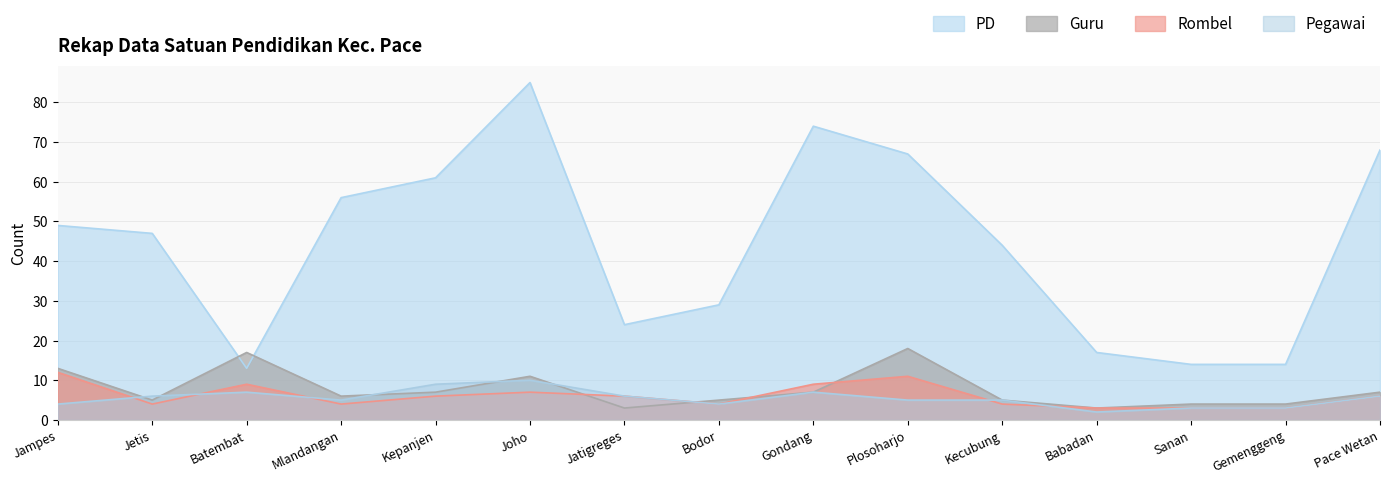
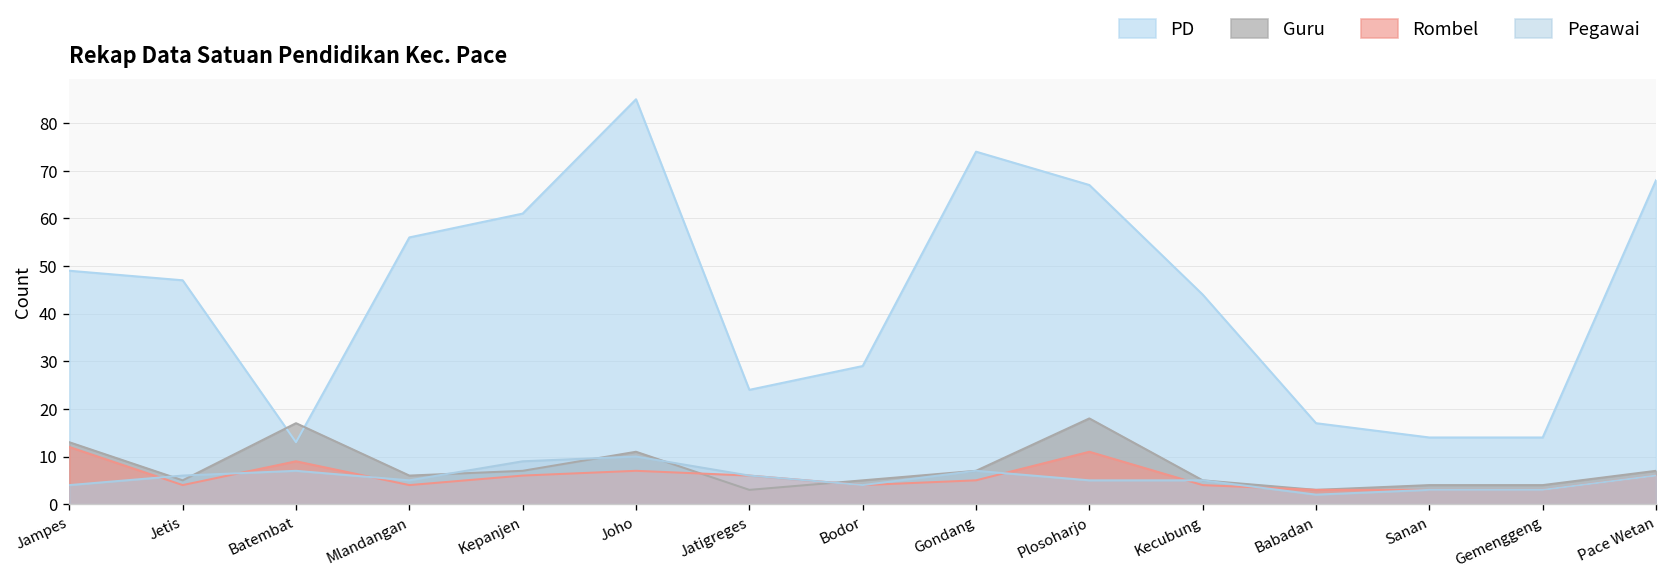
Rombel, Gondang: 9 -> 5
